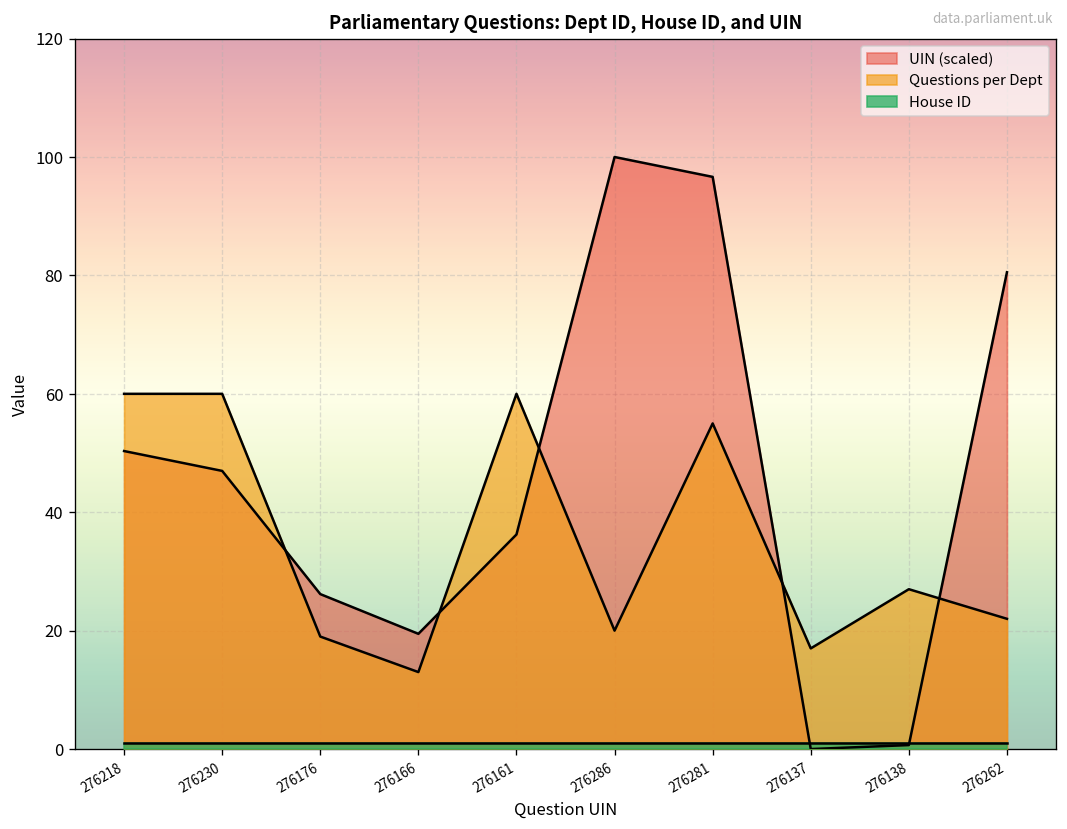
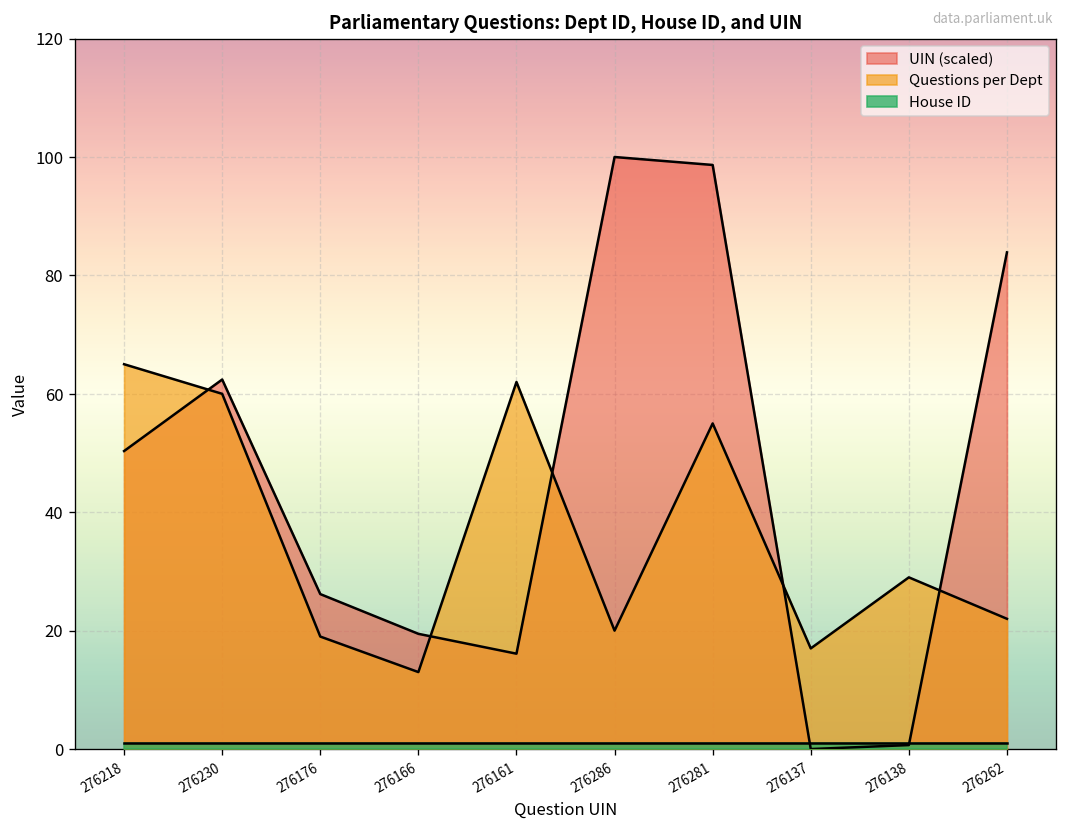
Questions per Dept, 276218: 60 -> 65
UIN (scaled), 276230: 47 -> 62
UIN (scaled), 276161: 36 -> 16
Questions per Dept, 276161: 60 -> 62
UIN (scaled), 276281: 97 -> 99
Questions per Dept, 276138: 27 -> 29
UIN (scaled), 276262: 81 -> 84
